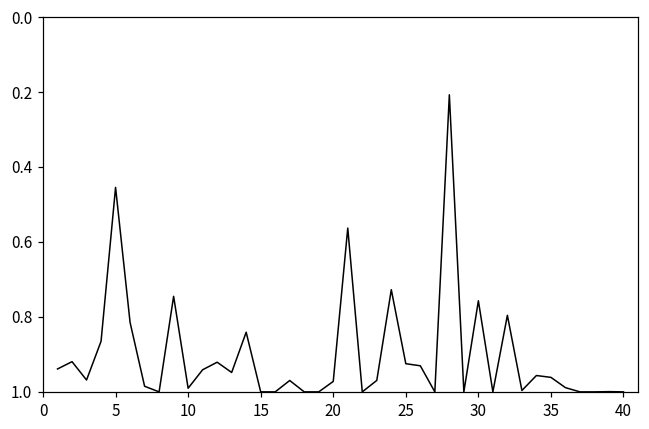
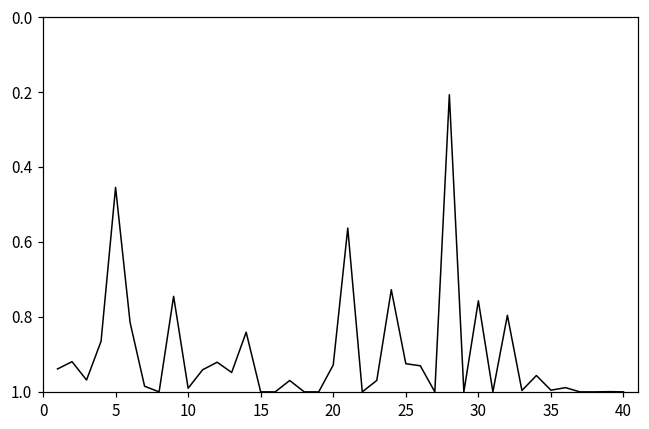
20: 0.97 -> 0.93
35: 0.96 -> 1.00
